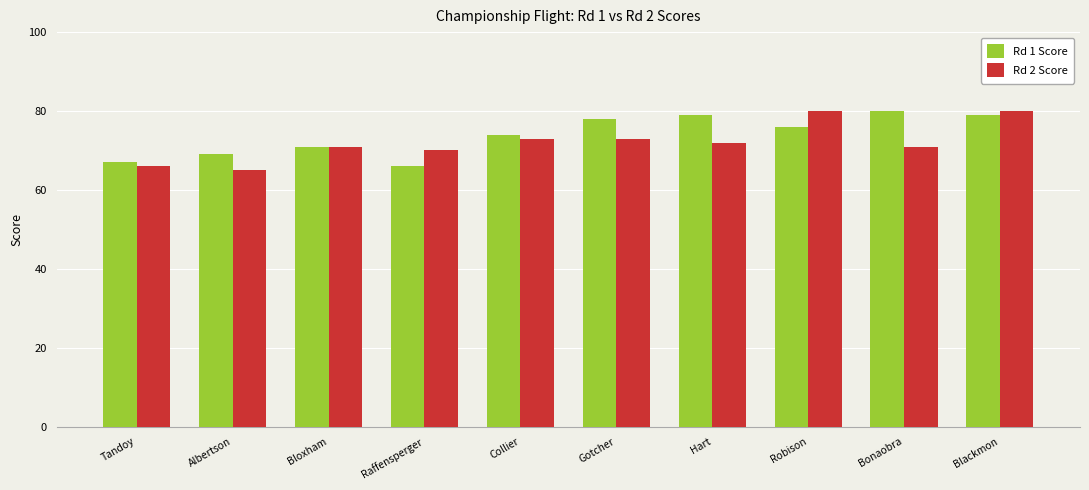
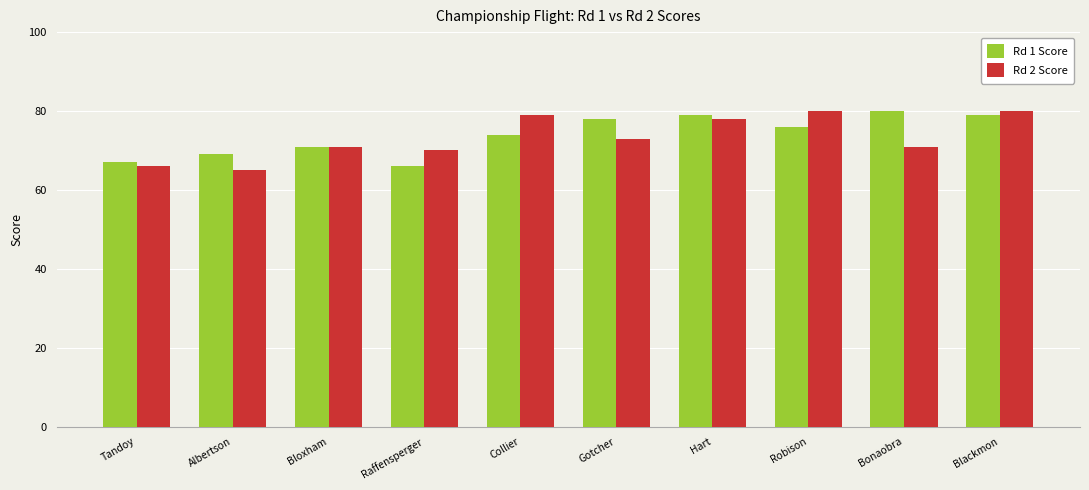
Rd 2 Score, Collier: 73 -> 79
Rd 2 Score, Hart: 72 -> 78
